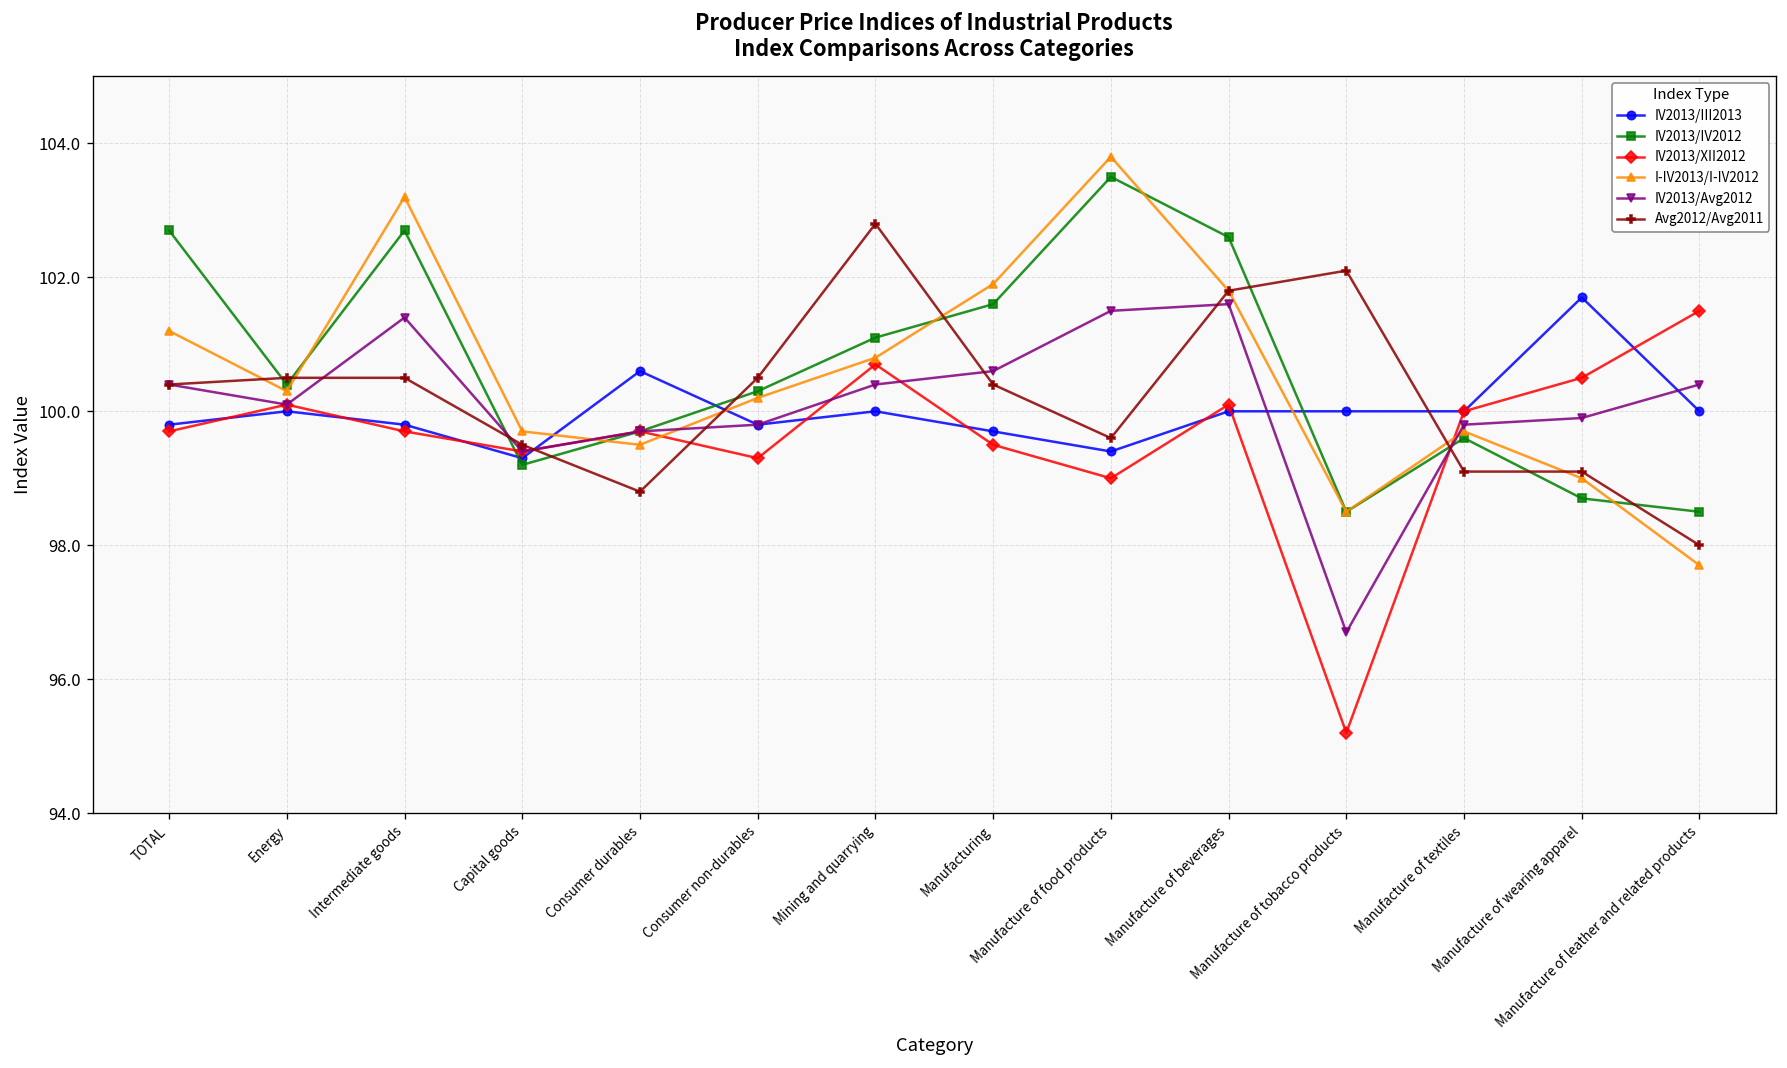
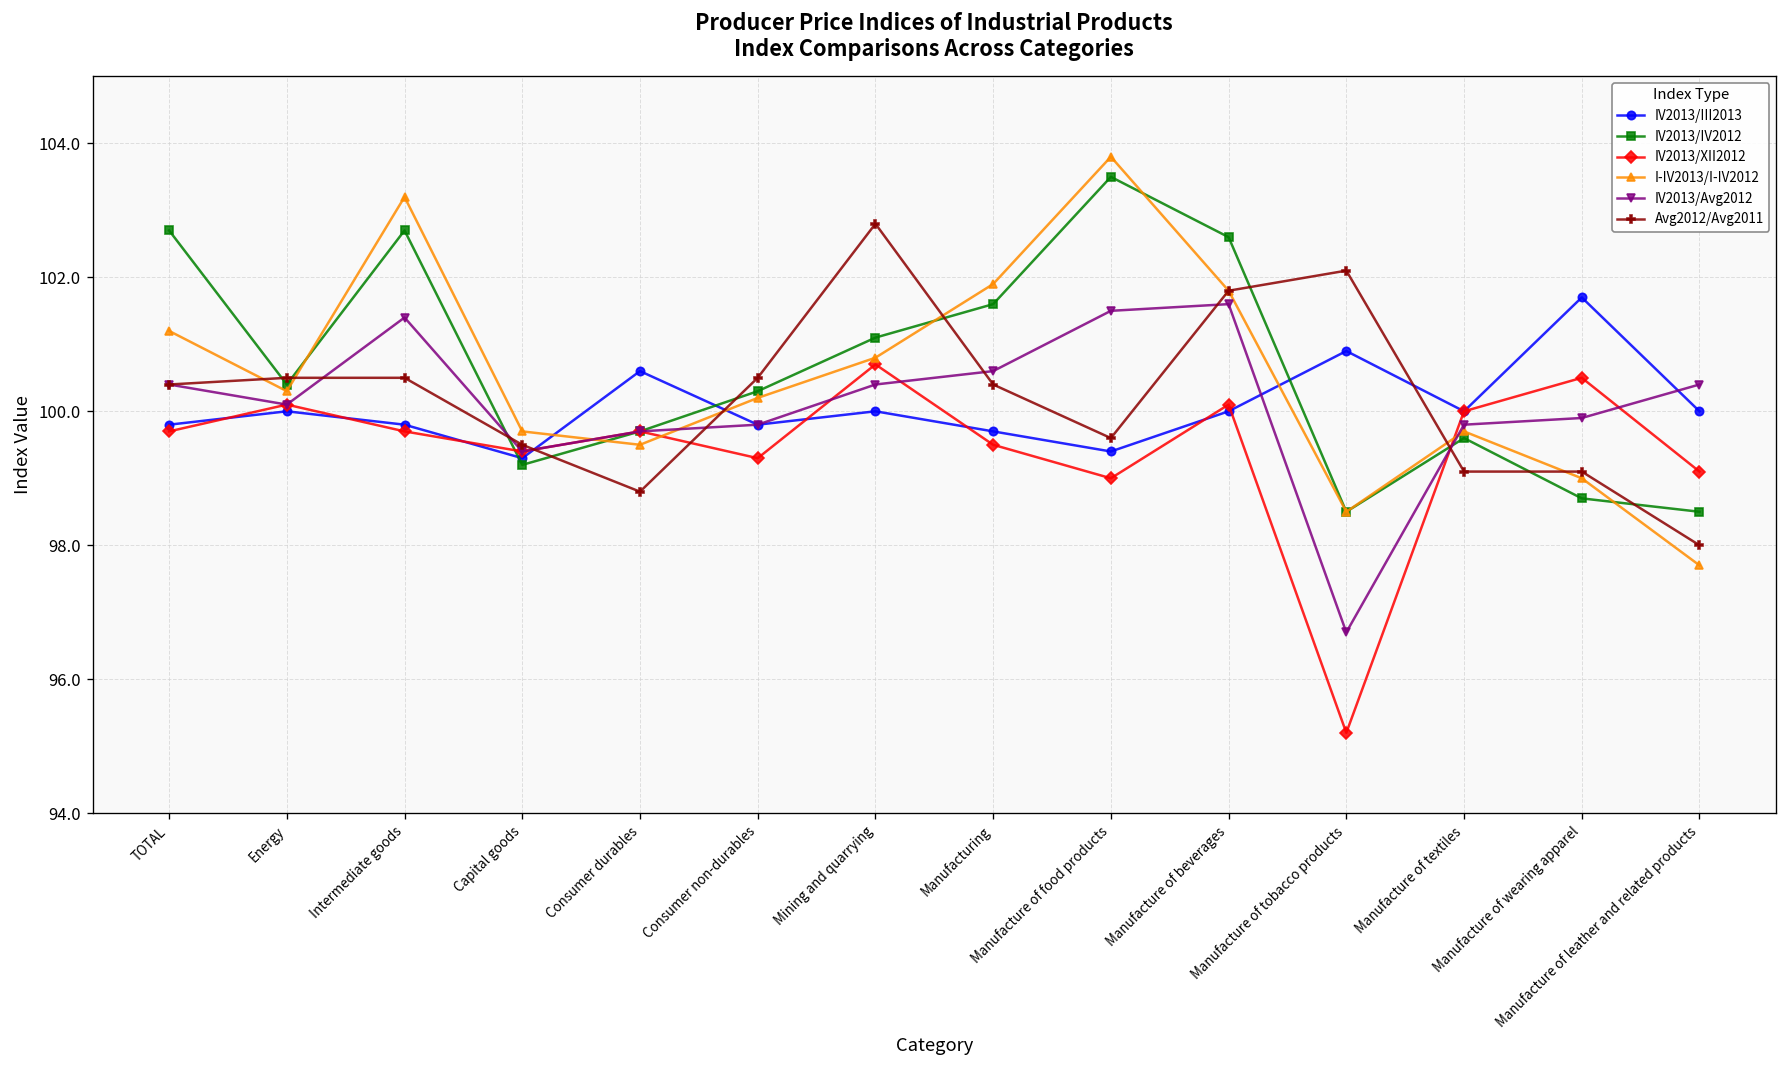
IV2013/III2013, Manufacture of tobacco products: 100.0 -> 100.9
IV2013/XII2012, Manufacture of leather and related products: 101.5 -> 99.1
